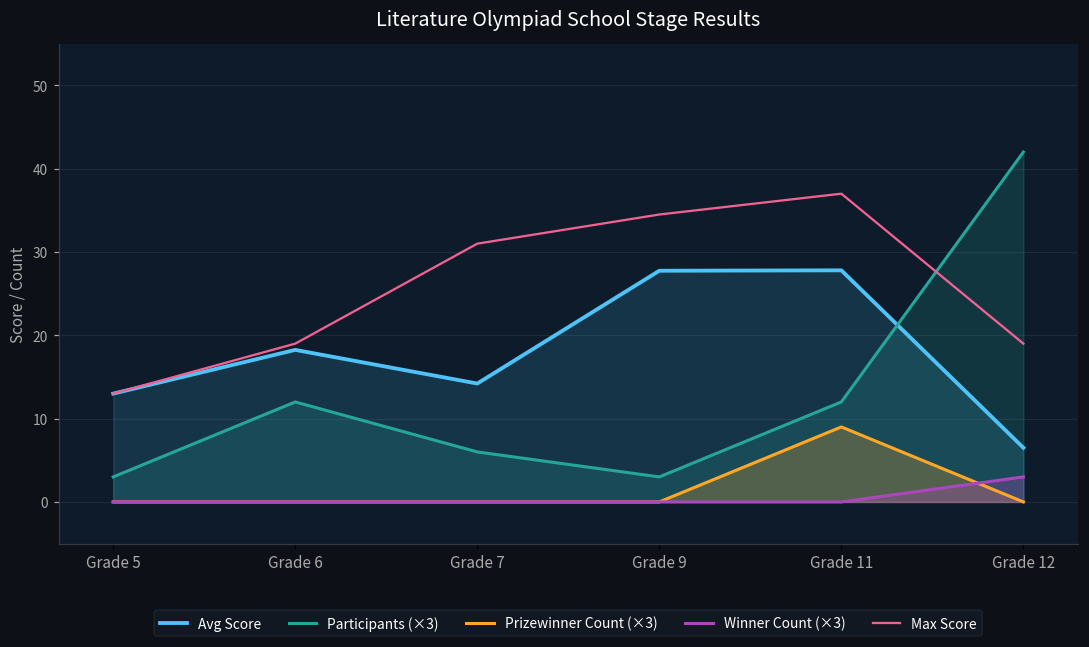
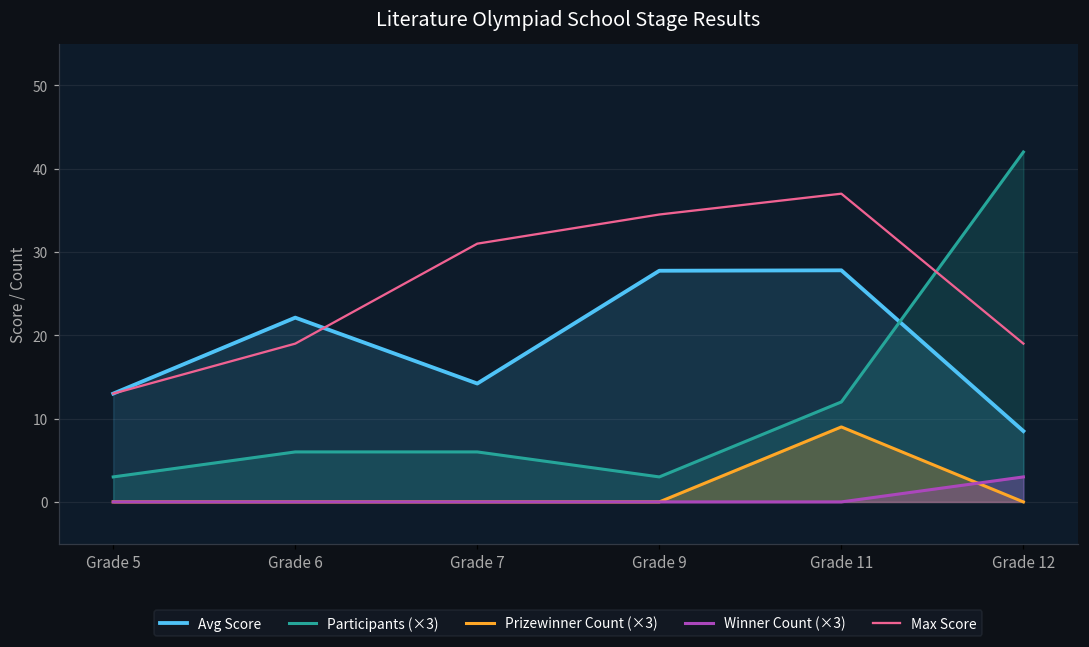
Avg Score, Grade 6: 18 -> 22
Participants (×3), Grade 6: 12 -> 6
Avg Score, Grade 12: 7 -> 9
